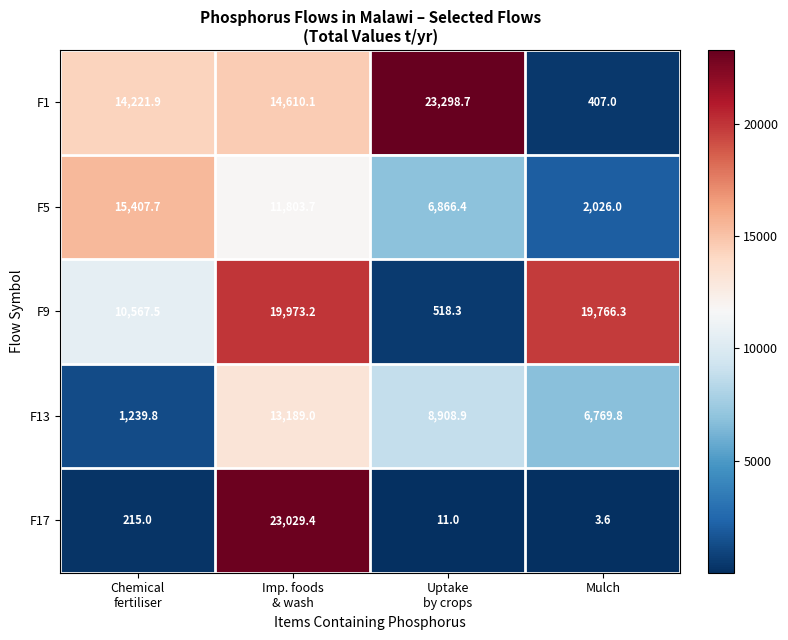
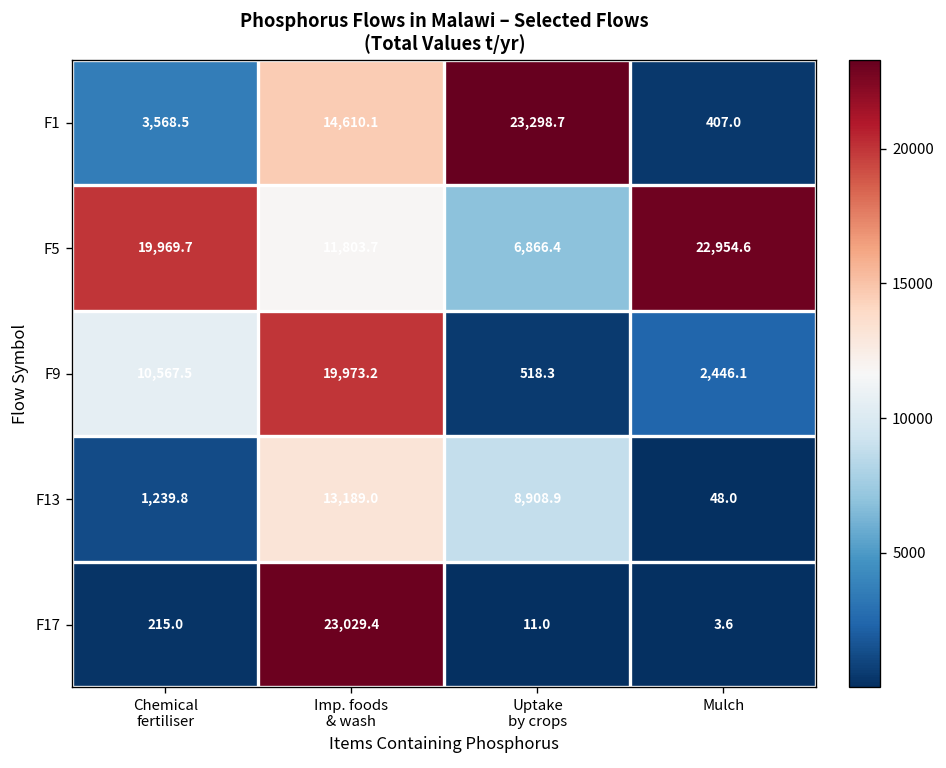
F1, Chemical fertiliser: 14,221.9 -> 3,568.5
F5, Chemical fertiliser: 15,407.7 -> 19,969.7
F5, Mulch: 2,026.0 -> 22,954.6
F9, Mulch: 19,766.3 -> 2,446.1
F13, Mulch: 6,769.8 -> 48.0
